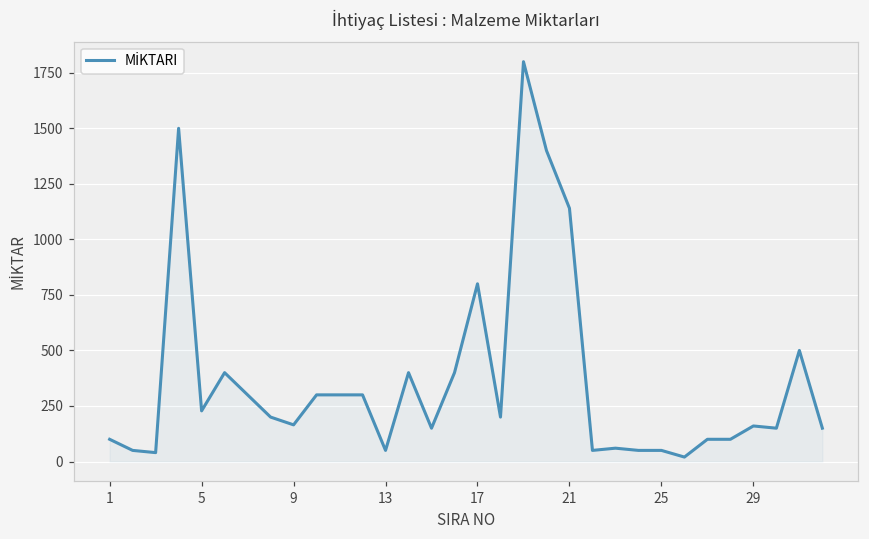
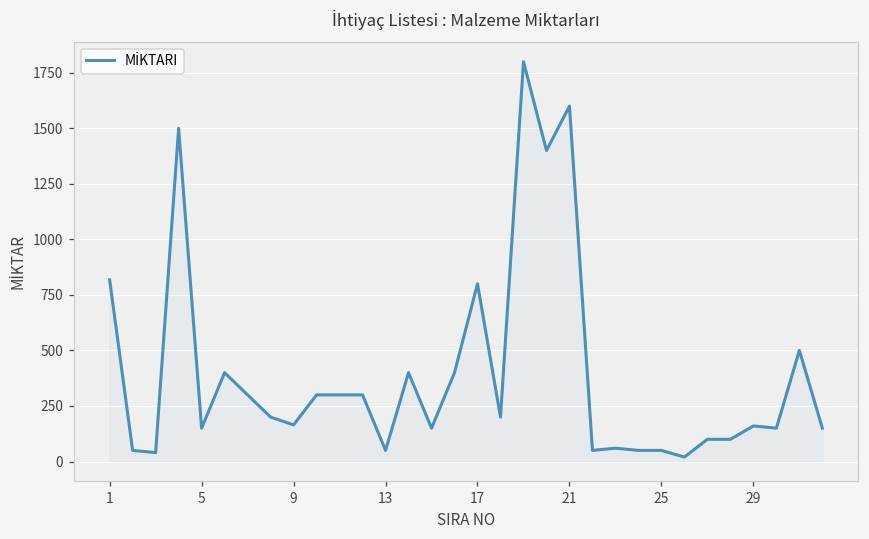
1: 100 -> 820
5: 230 -> 150
21: 1140 -> 1600
